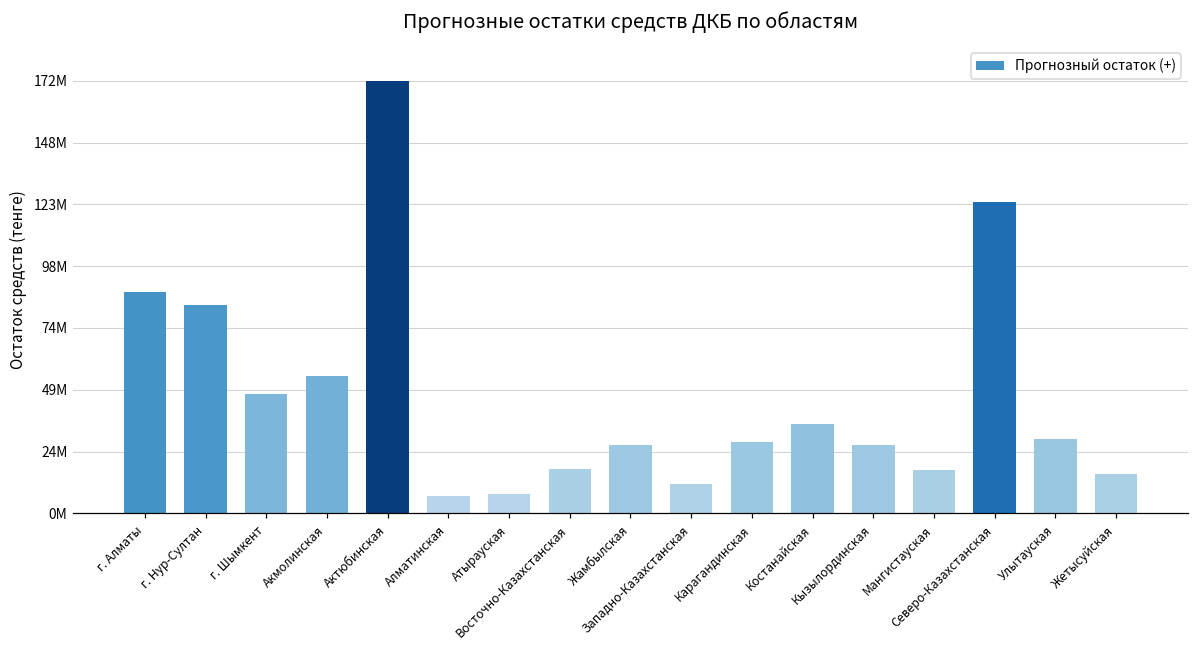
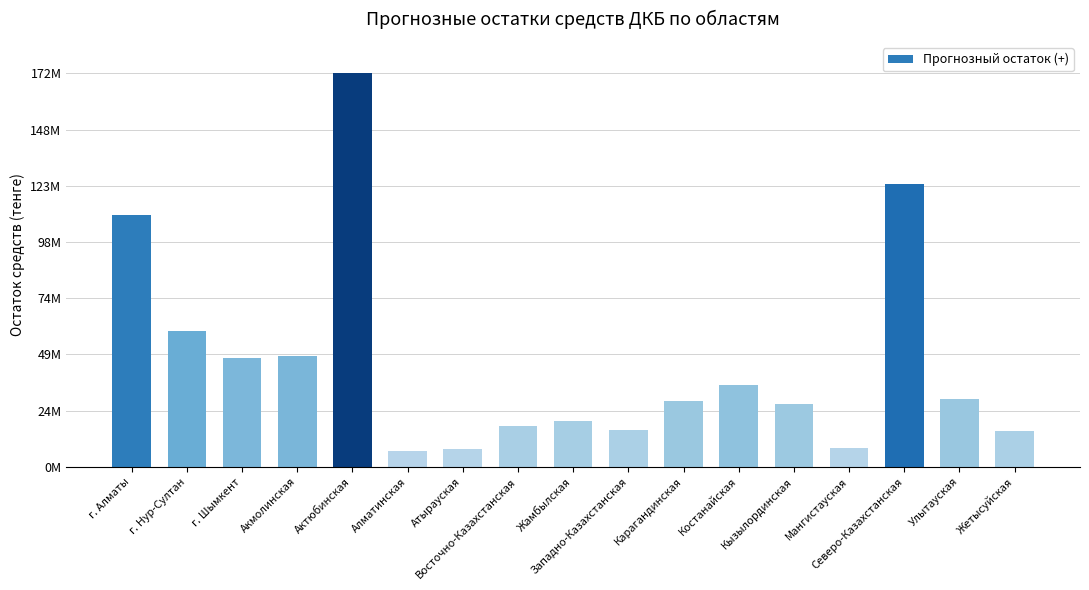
г. Алматы: 88000000 -> 110000000
г. Нур-Султан: 83000000 -> 59000000
Акмолинская: 55000000 -> 49000000
Жамбылская: 28000000 -> 20000000
Западно-Казахстанская: 12000000 -> 16000000
Мангистауская: 17000000 -> 8000000
